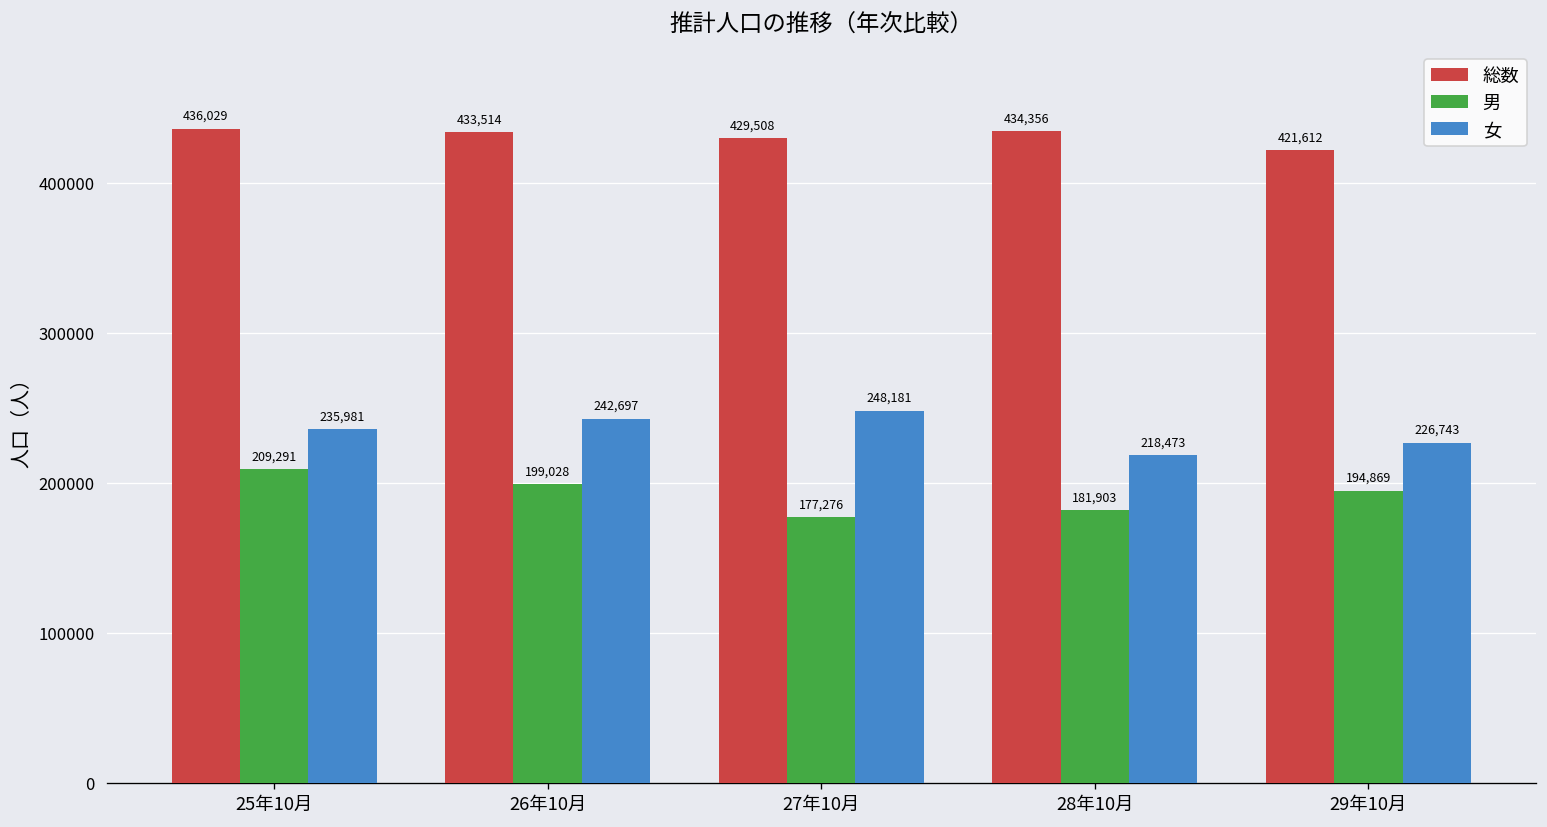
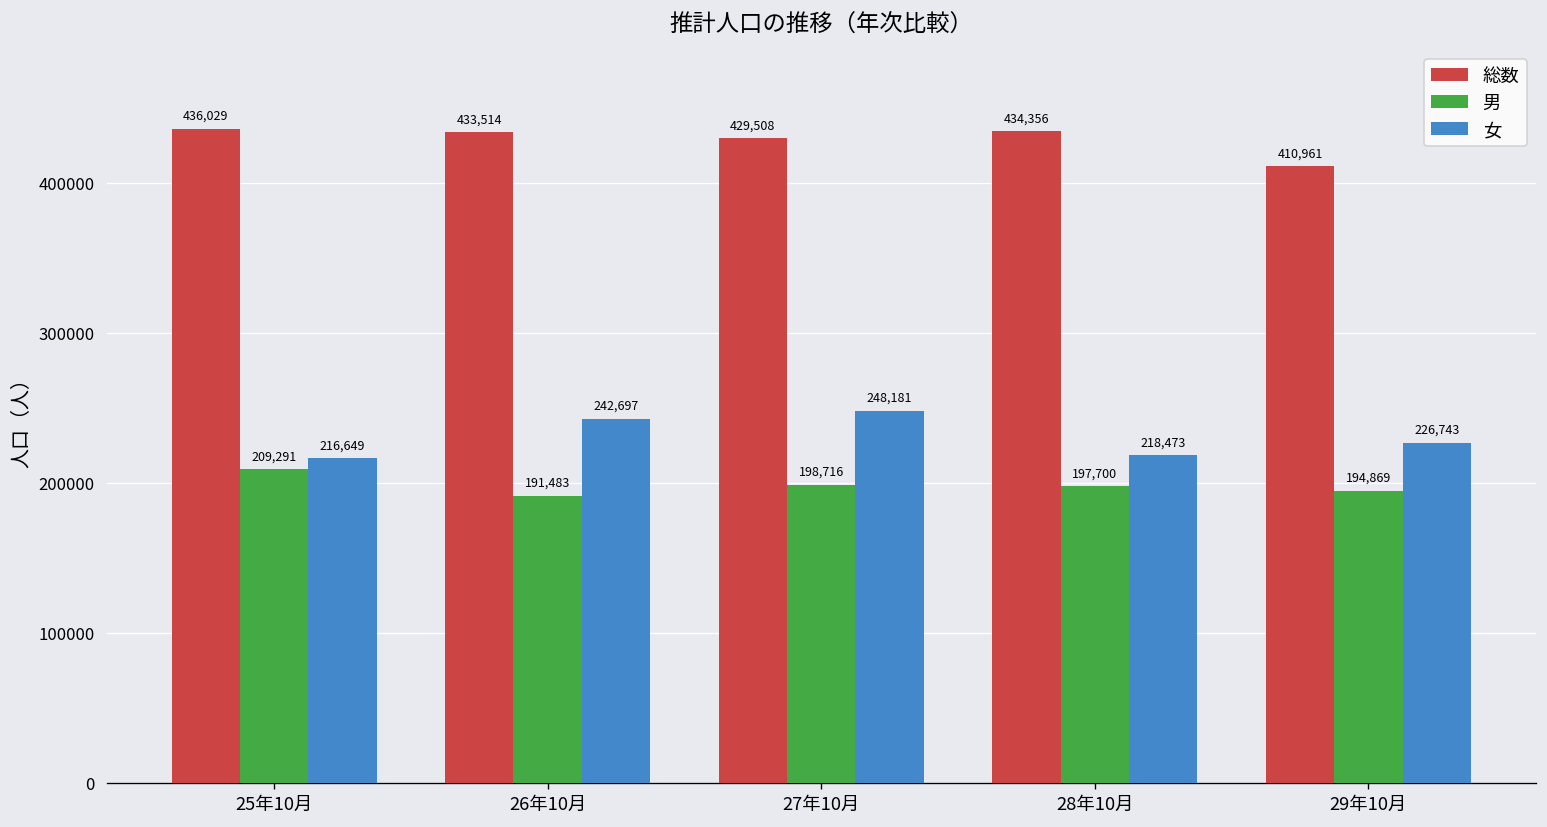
女, 25年10月: 235,981 -> 216,649
男, 26年10月: 199,028 -> 191,483
男, 27年10月: 177,276 -> 198,716
男, 28年10月: 181,903 -> 197,700
総数, 29年10月: 421,612 -> 410,961
